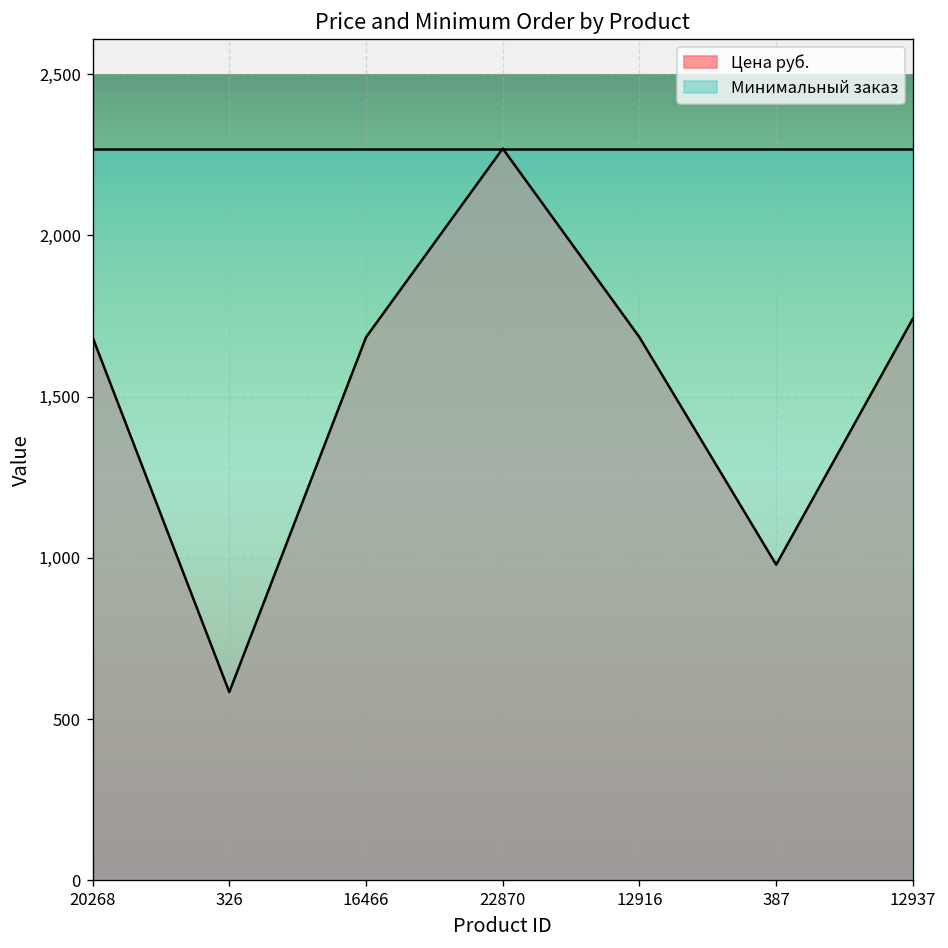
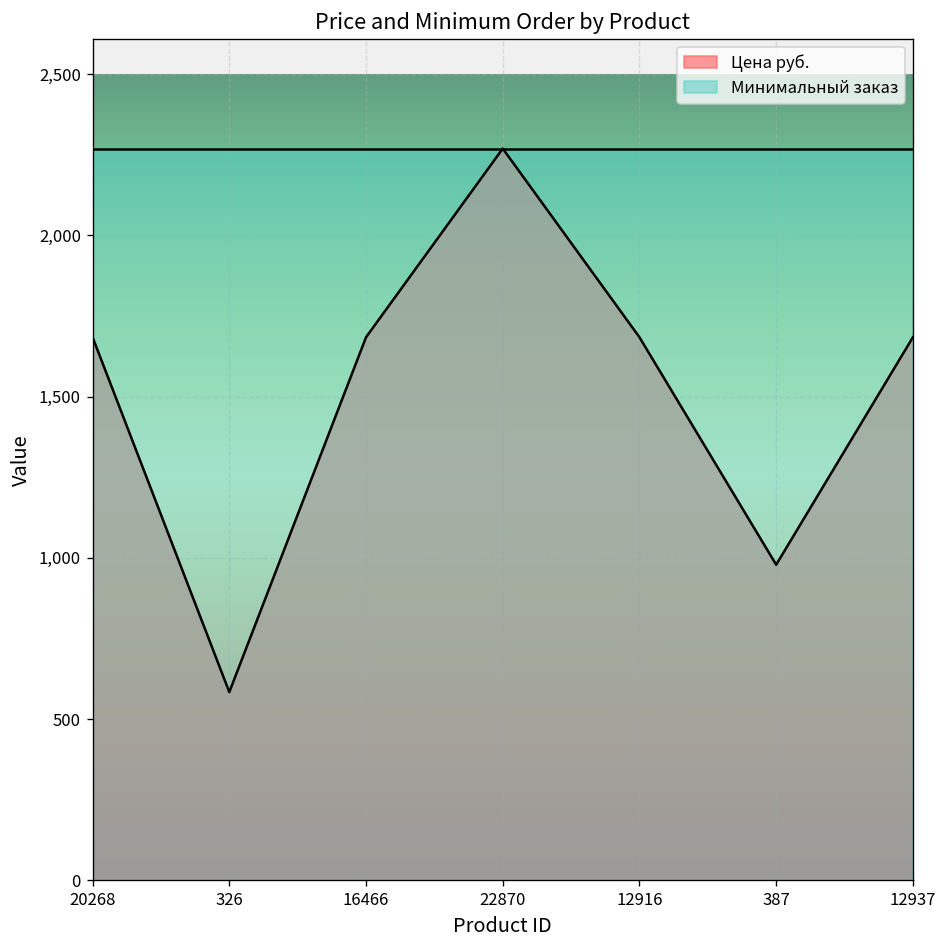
Цена руб., 12937: 1,740 -> 1,680
